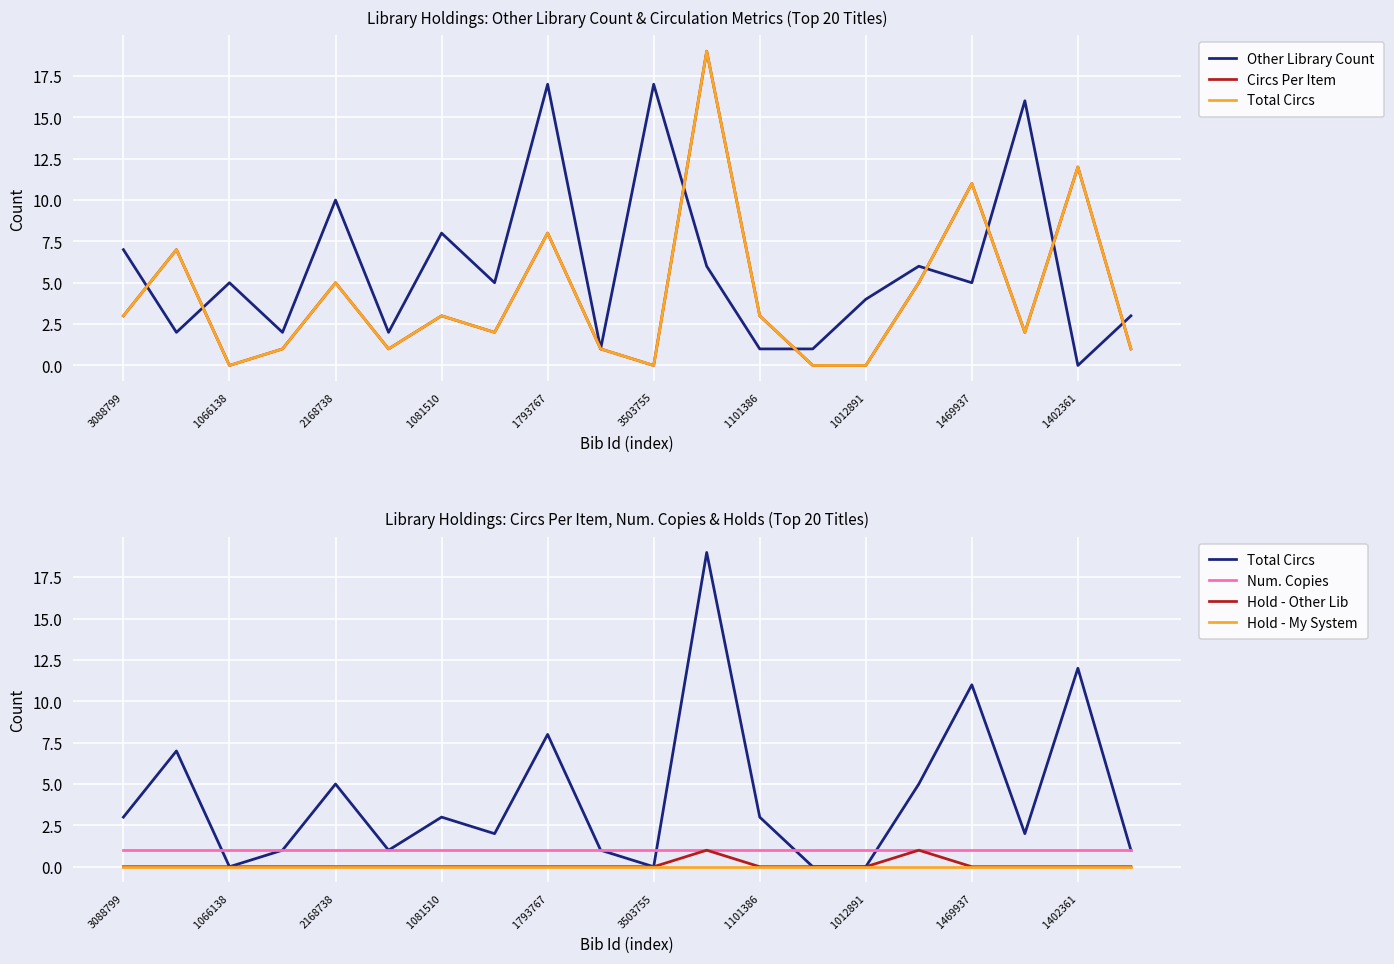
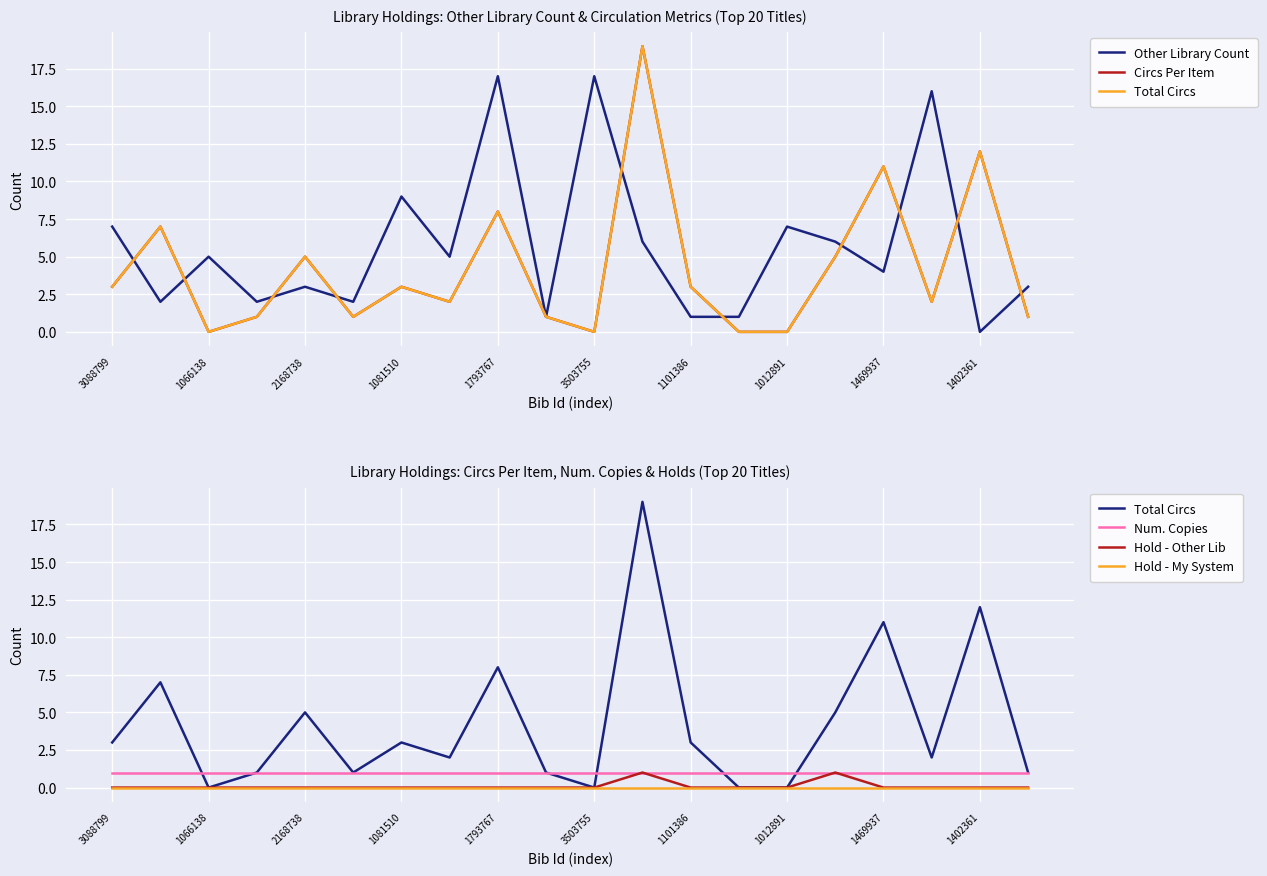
Library Holdings: Other Library Count & Circulation Metrics (Top 20 Titles), Other Library Count, 2168738: 10 -> 3
Library Holdings: Other Library Count & Circulation Metrics (Top 20 Titles), Other Library Count, 1081510: 8 -> 9
Library Holdings: Other Library Count & Circulation Metrics (Top 20 Titles), Other Library Count, 1012891: 4 -> 7
Library Holdings: Other Library Count & Circulation Metrics (Top 20 Titles), Other Library Count, 1469937: 5 -> 4
